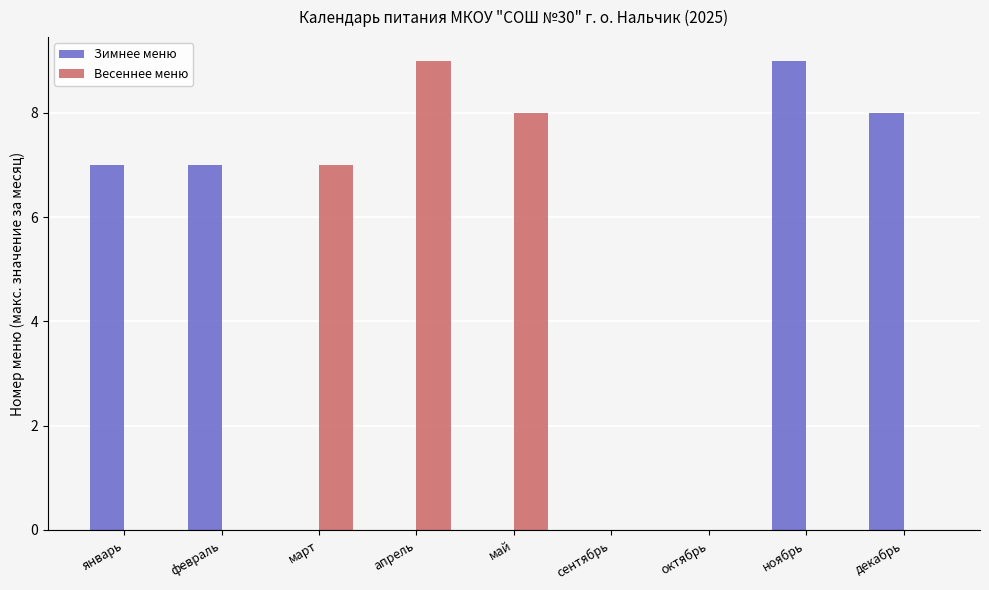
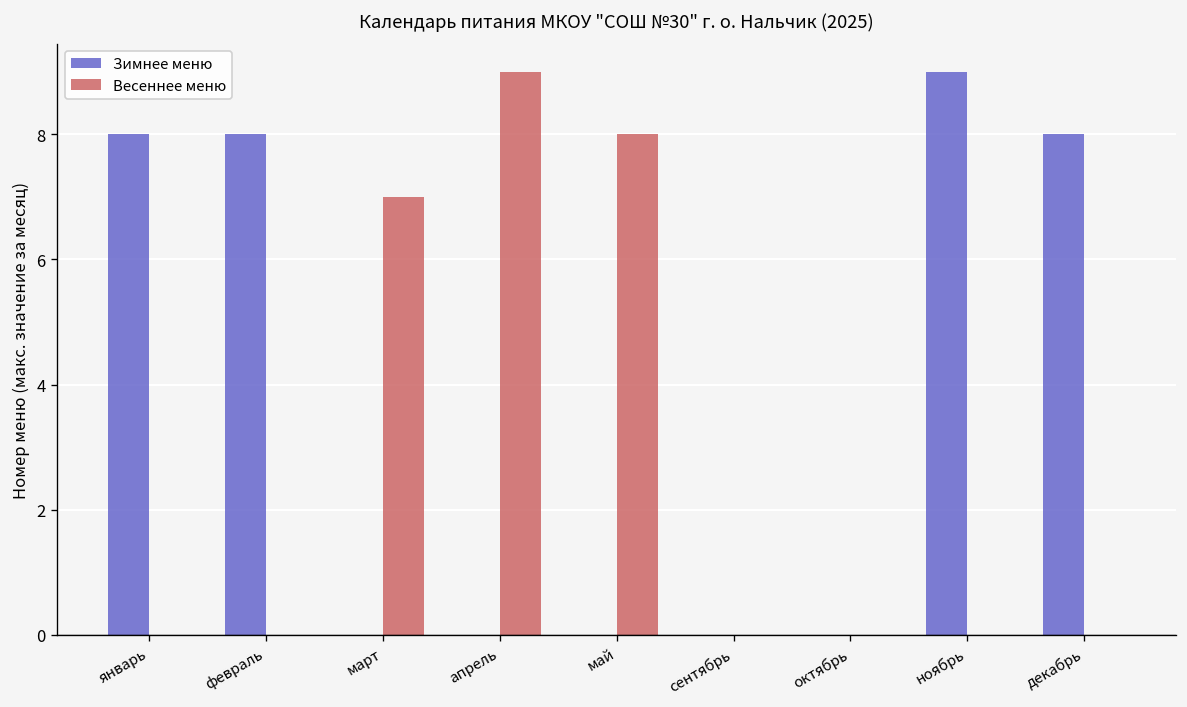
Зимнее меню, январь: 7 -> 8
Зимнее меню, февраль: 7 -> 8
